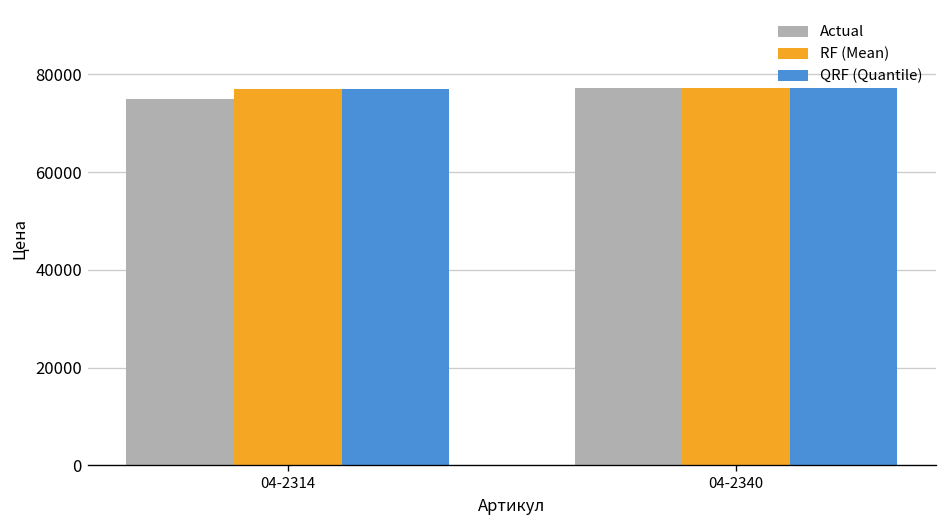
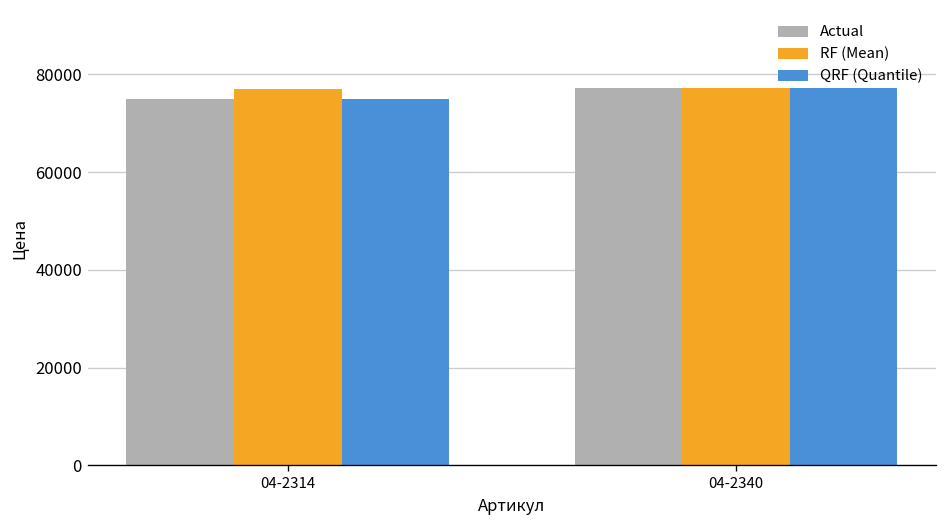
QRF (Quantile), 04-2314: 77000 -> 75000
